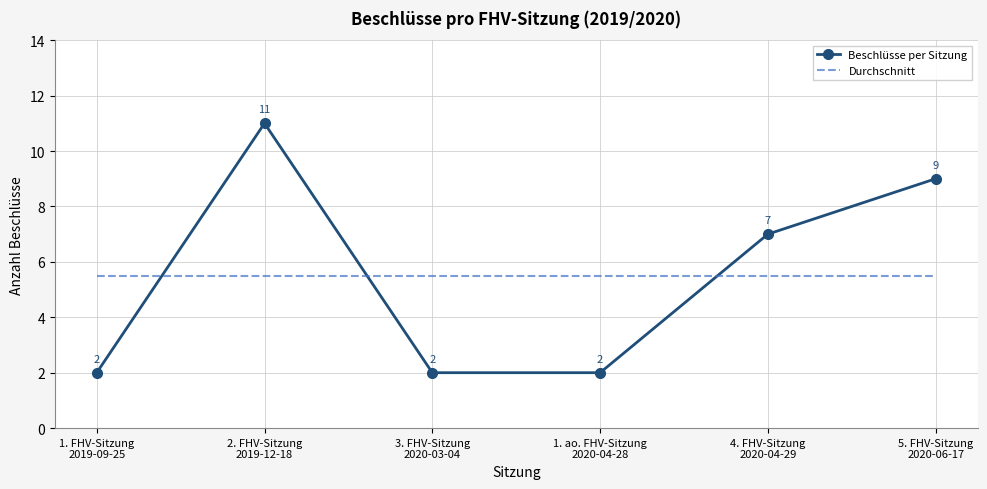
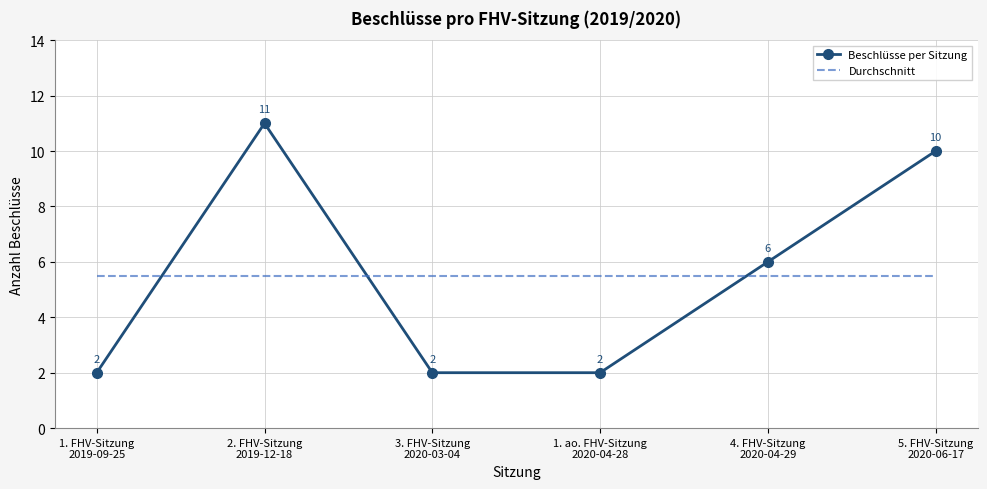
Beschlüsse per Sitzung, 4. FHV-Sitzung 2020-04-29: 7 -> 6
Beschlüsse per Sitzung, 5. FHV-Sitzung 2020-06-17: 9 -> 10
